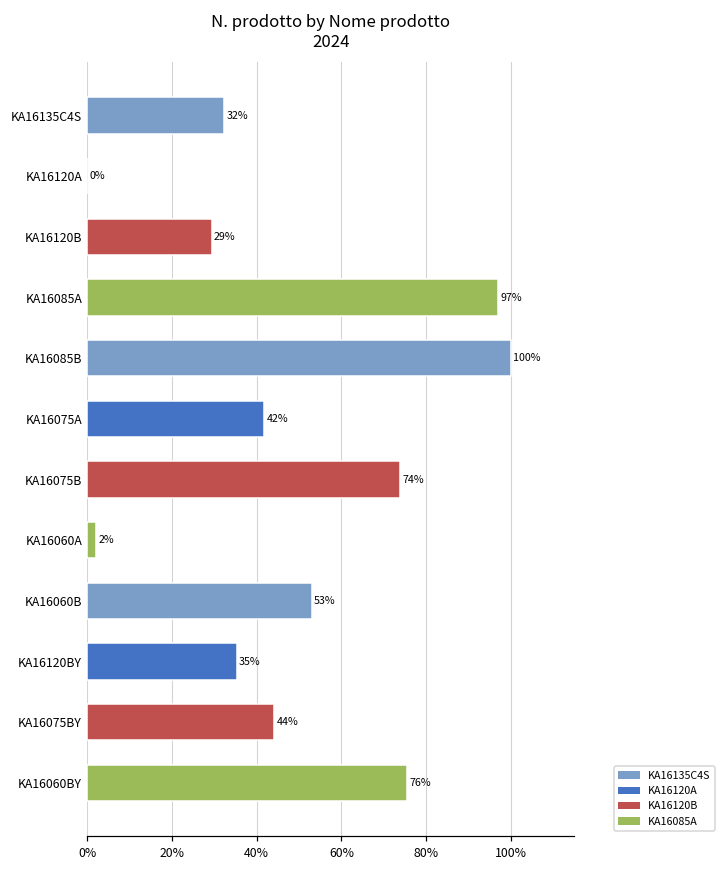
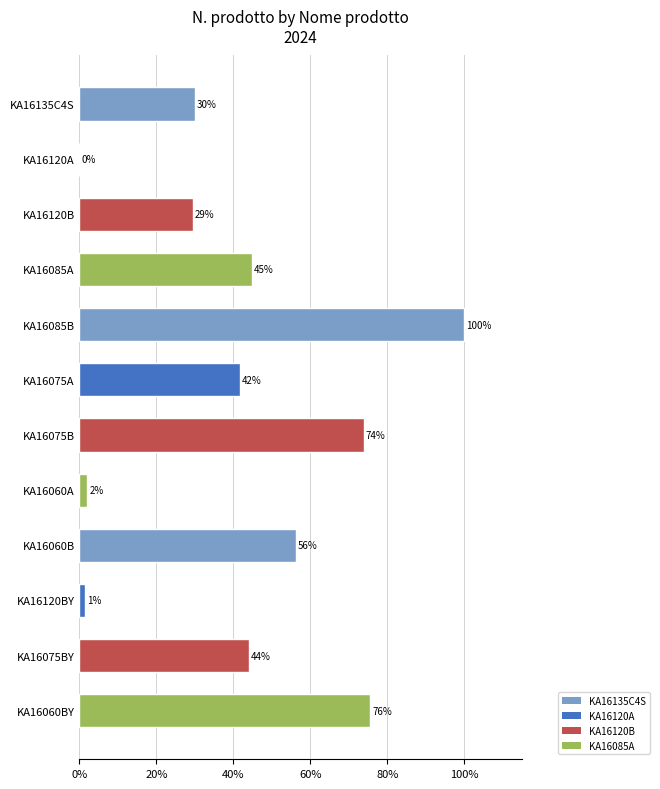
KA16135C4S: 32% -> 30%
KA16085A: 97% -> 45%
KA16060B: 53% -> 56%
KA16120BY: 35% -> 1%
